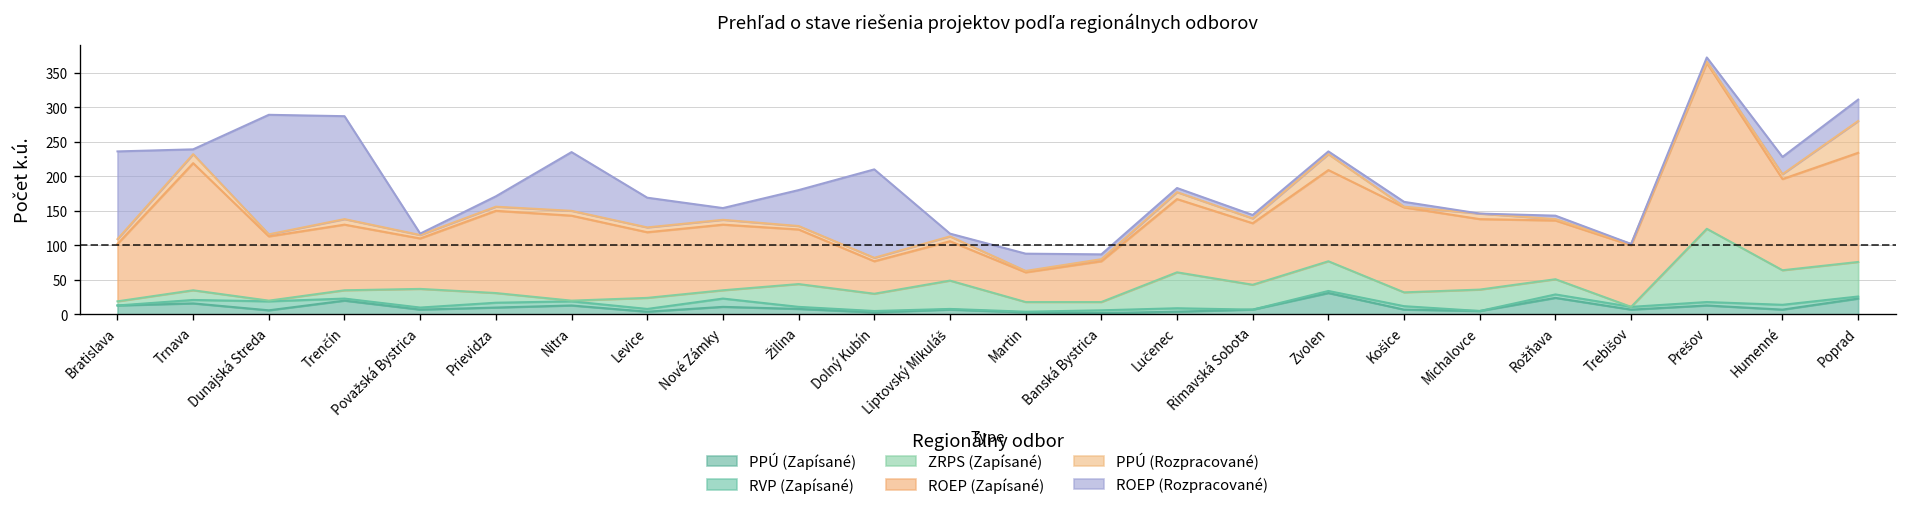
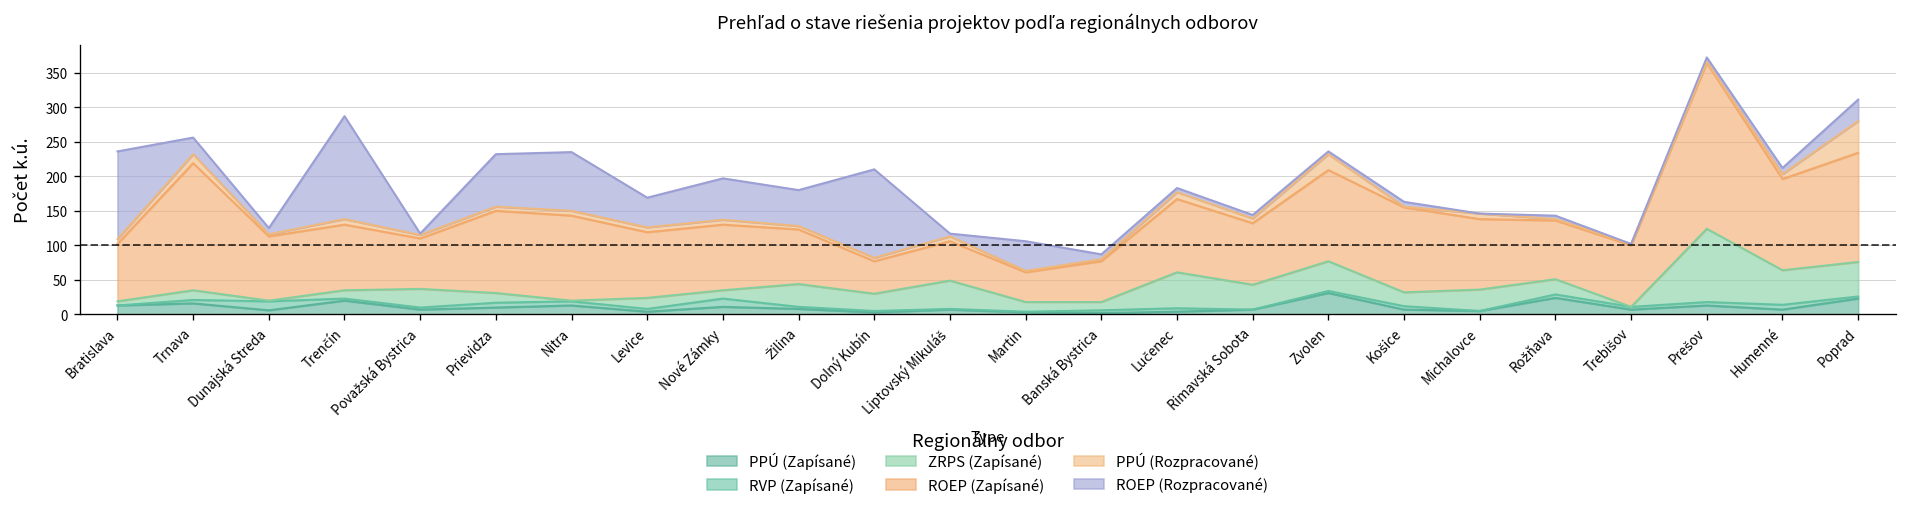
ROEP (Rozpracované), Trnava: 10 -> 20
ROEP (Rozpracované), Dunajská Streda: 170 -> 10
ROEP (Rozpracované), Prievidza: 20 -> 80
ROEP (Rozpracované), Nové Zámky: 20 -> 60
ROEP (Rozpracované), Martin: 30 -> 40
ROEP (Rozpracované), Humenné: 30 -> 10
